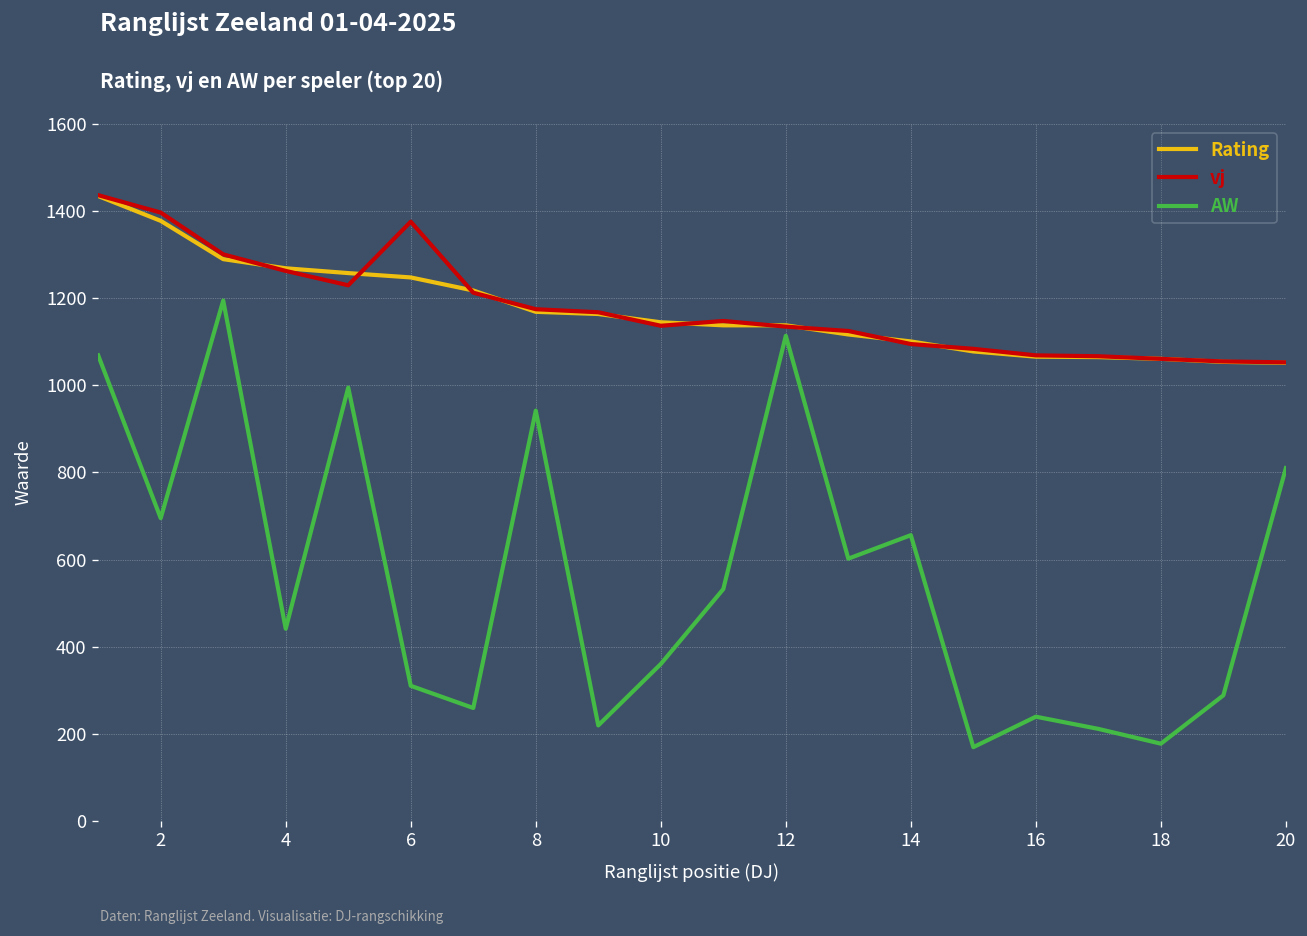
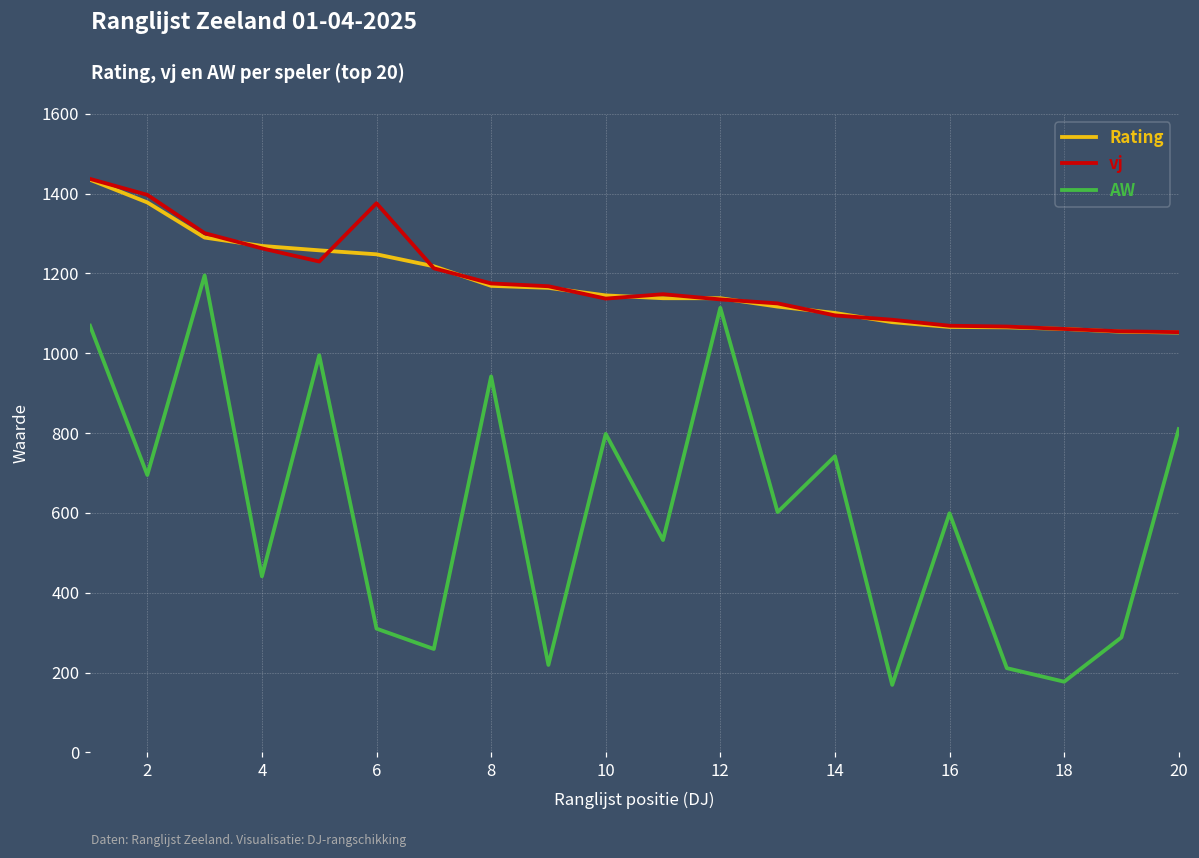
AW, 10: 360 -> 800
AW, 14: 660 -> 740
AW, 16: 240 -> 600
